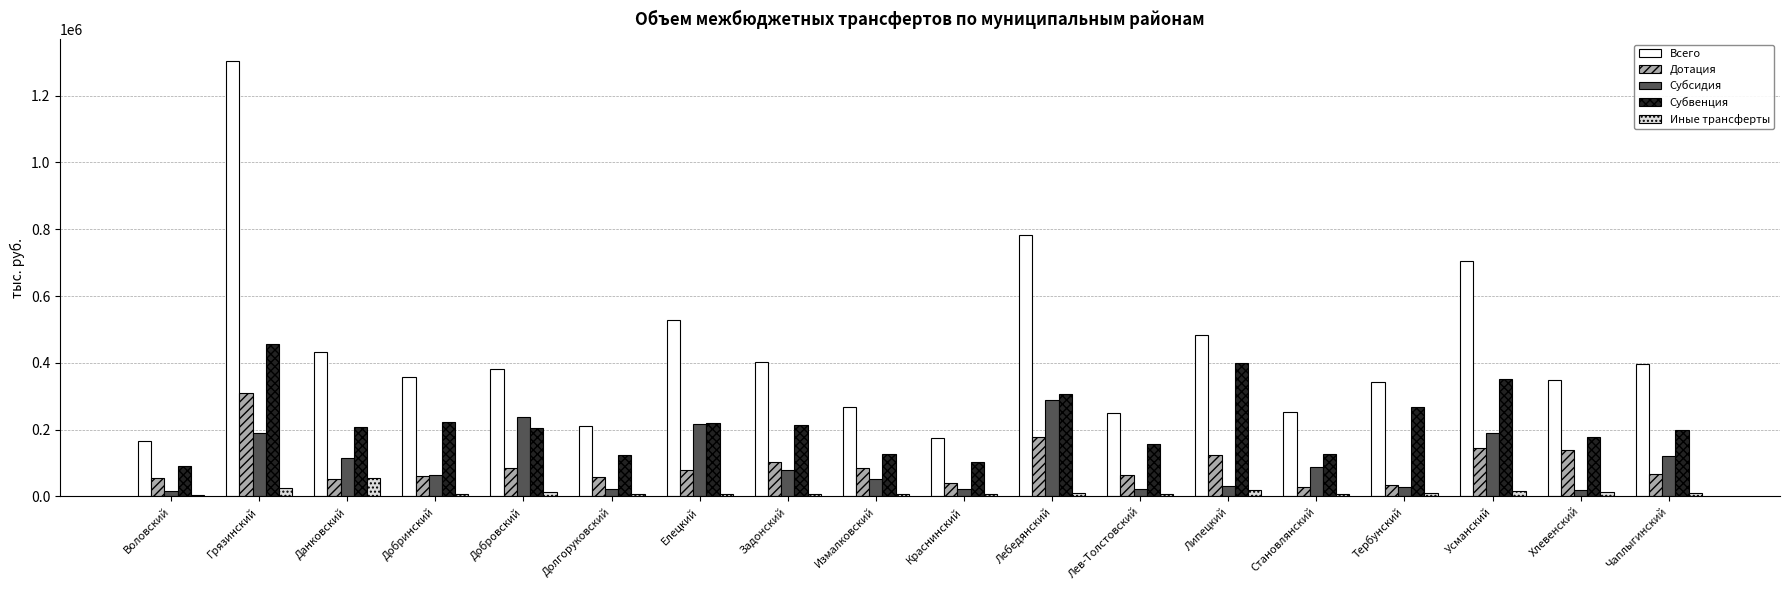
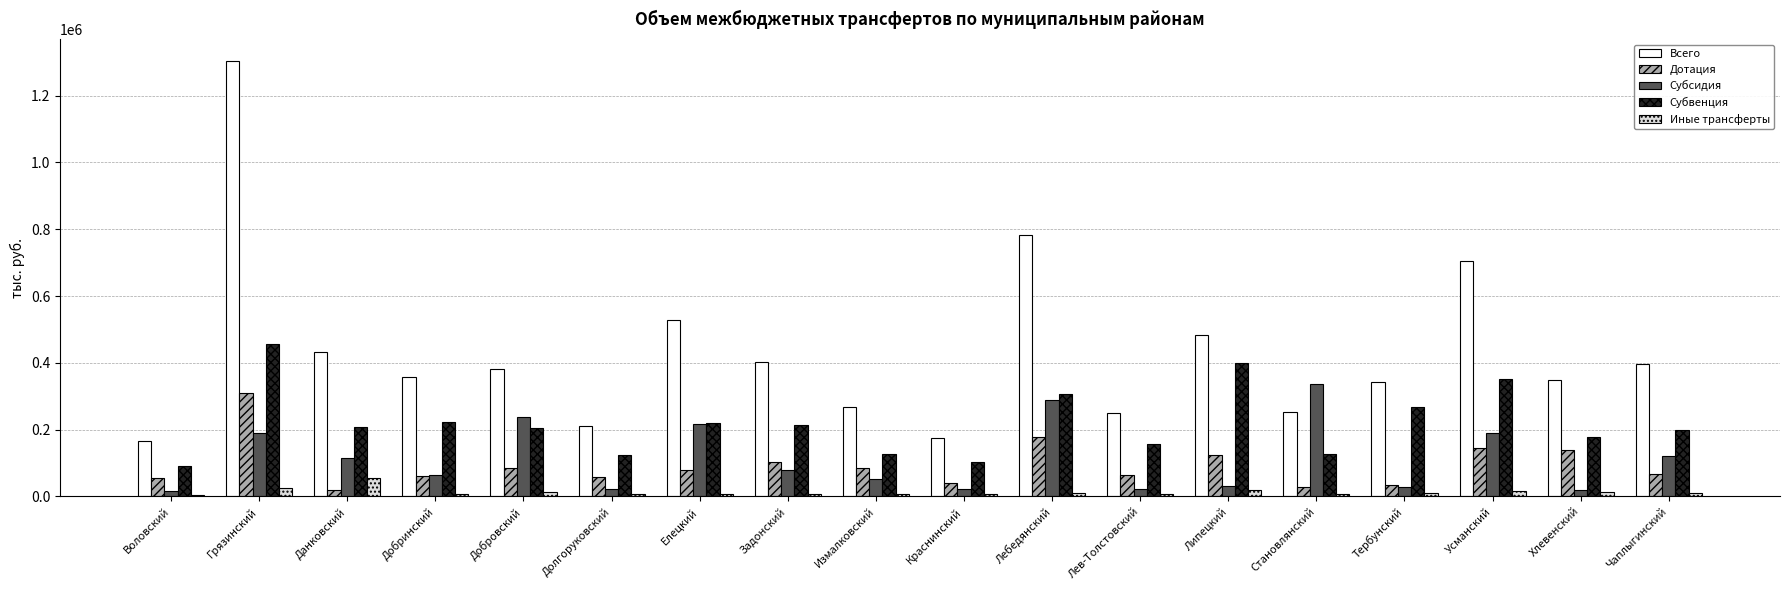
Дотация, Данковский: 50000 -> 20000
Субсидия, Становлянский: 90000 -> 340000
